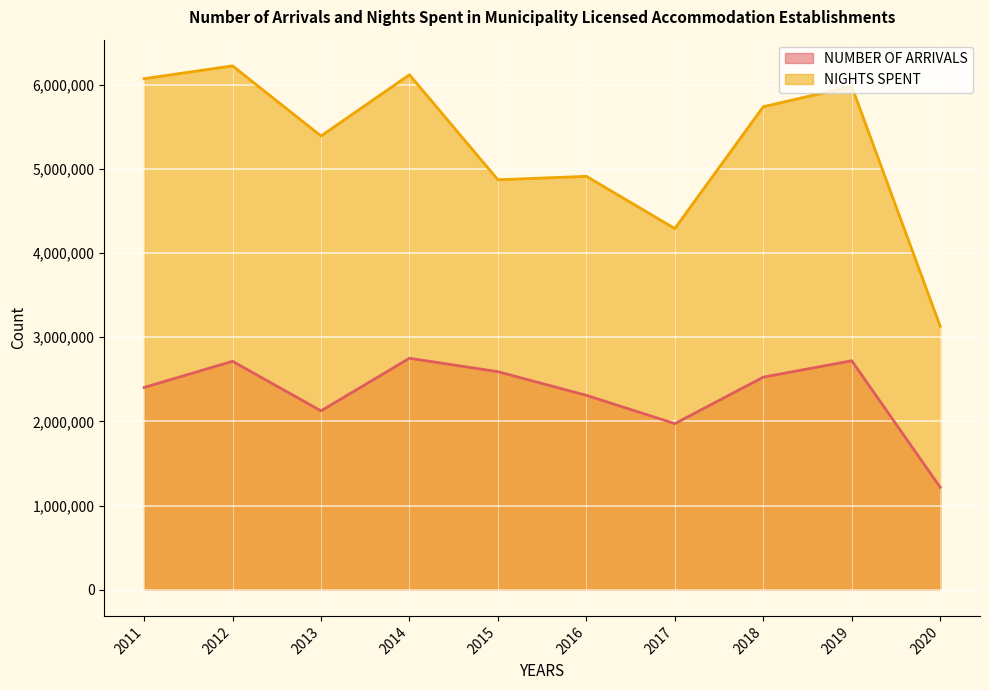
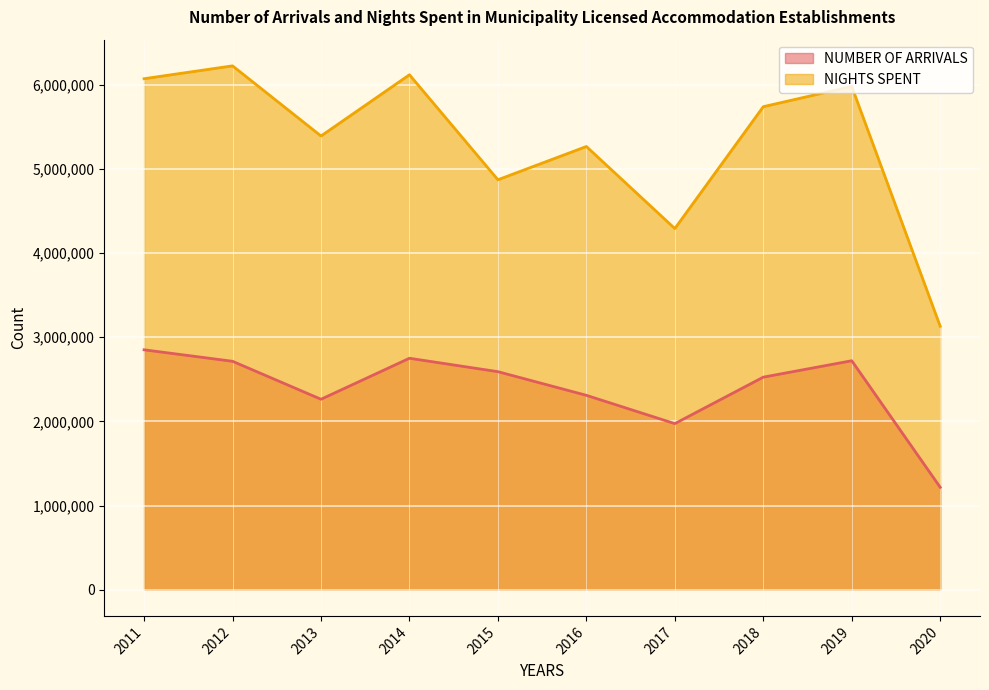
NUMBER OF ARRIVALS, 2011: 2,400,000 -> 2,900,000
NUMBER OF ARRIVALS, 2013: 2,100,000 -> 2,300,000
NIGHTS SPENT, 2016: 4,900,000 -> 5,300,000
